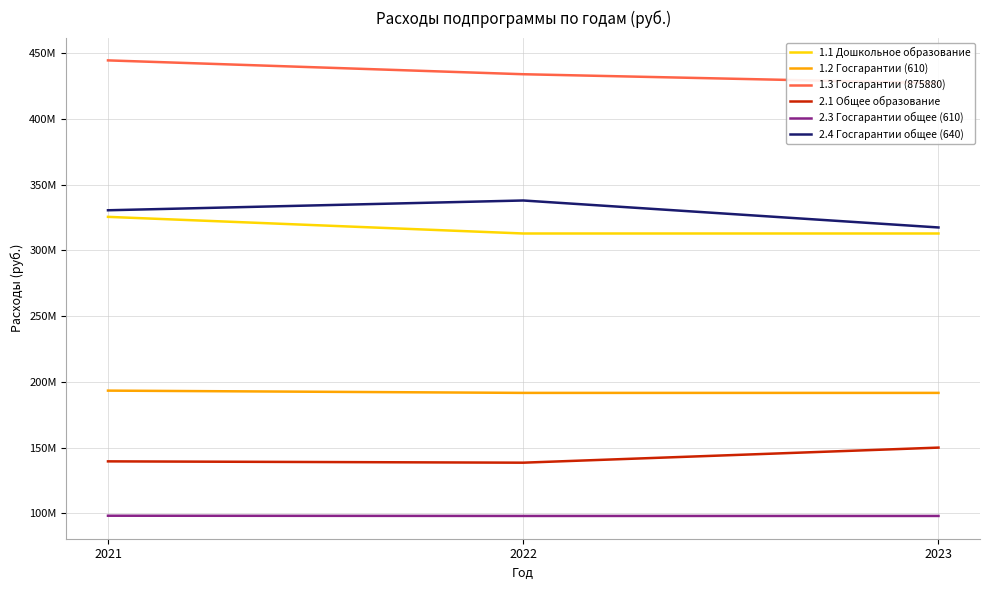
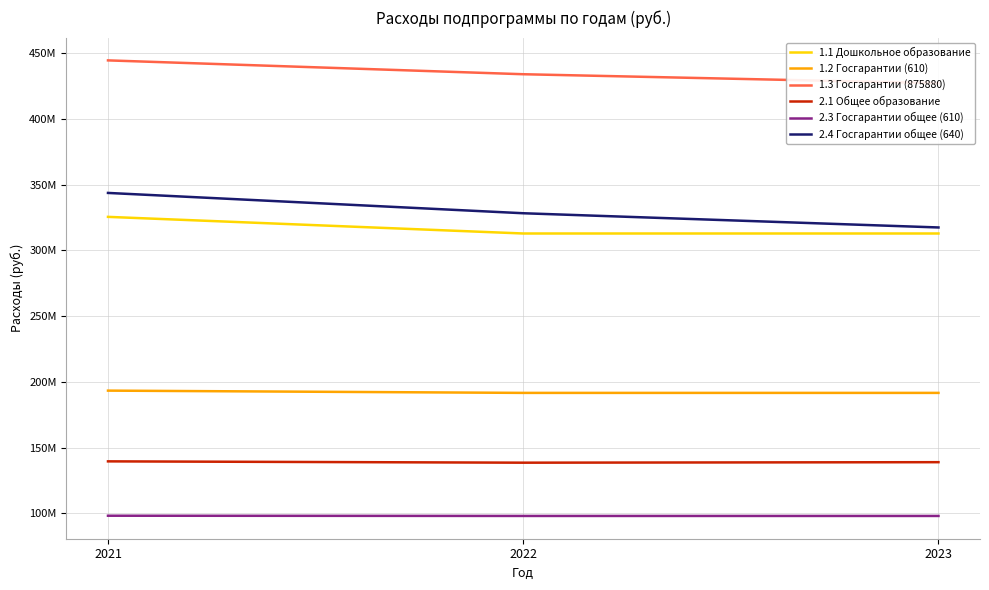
2.4 Госгарантии общее (640), 2021: 331000000 -> 344000000
2.4 Госгарантии общее (640), 2022: 338000000 -> 328000000
2.1 Общее образование, 2023: 150000000 -> 139000000
